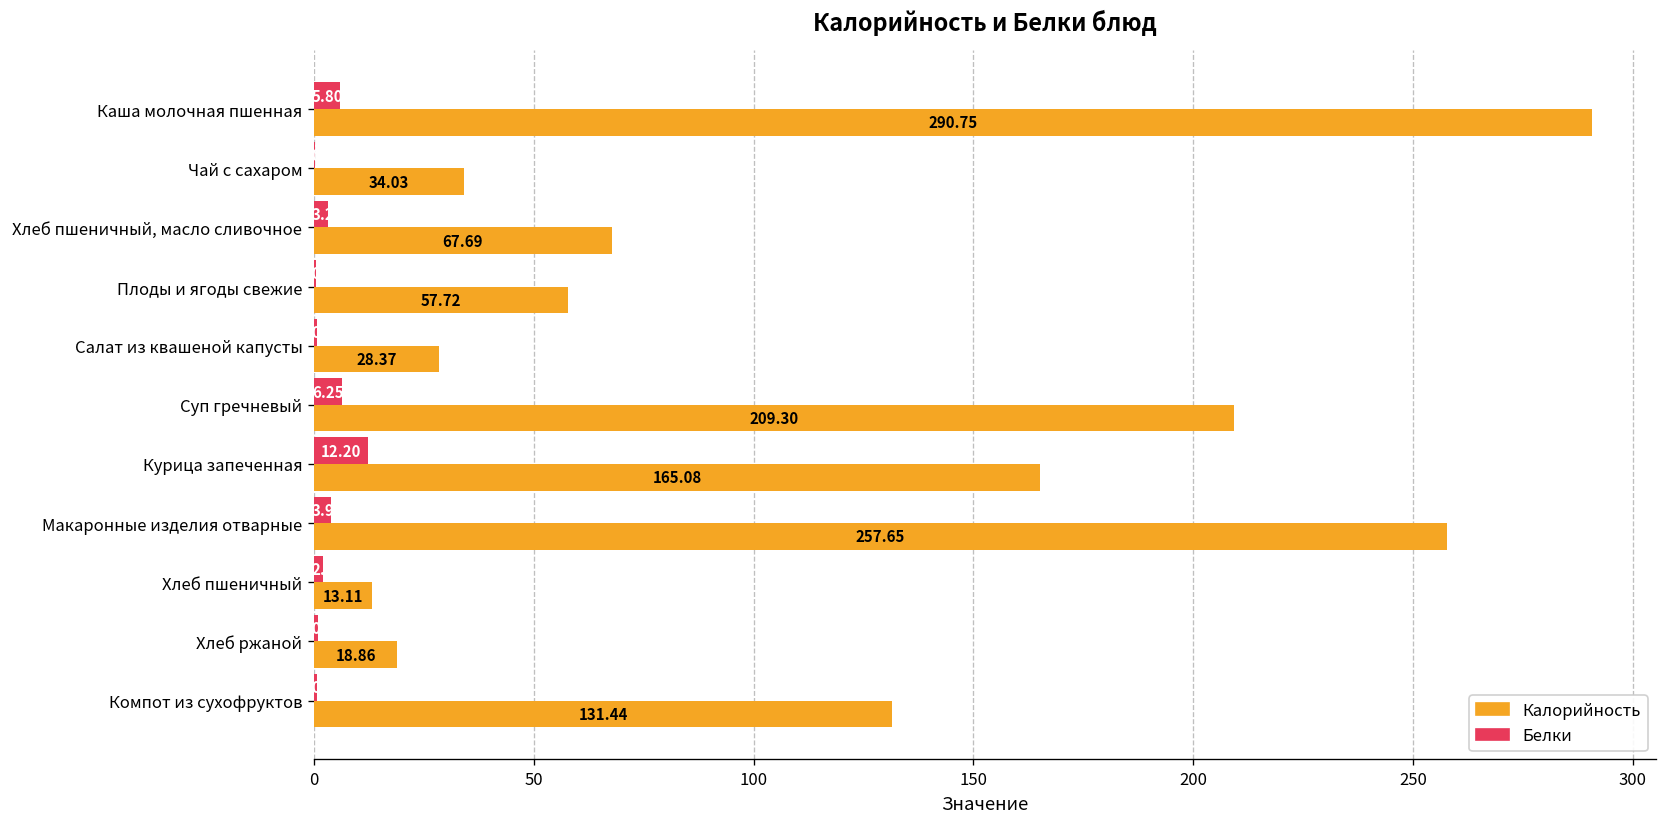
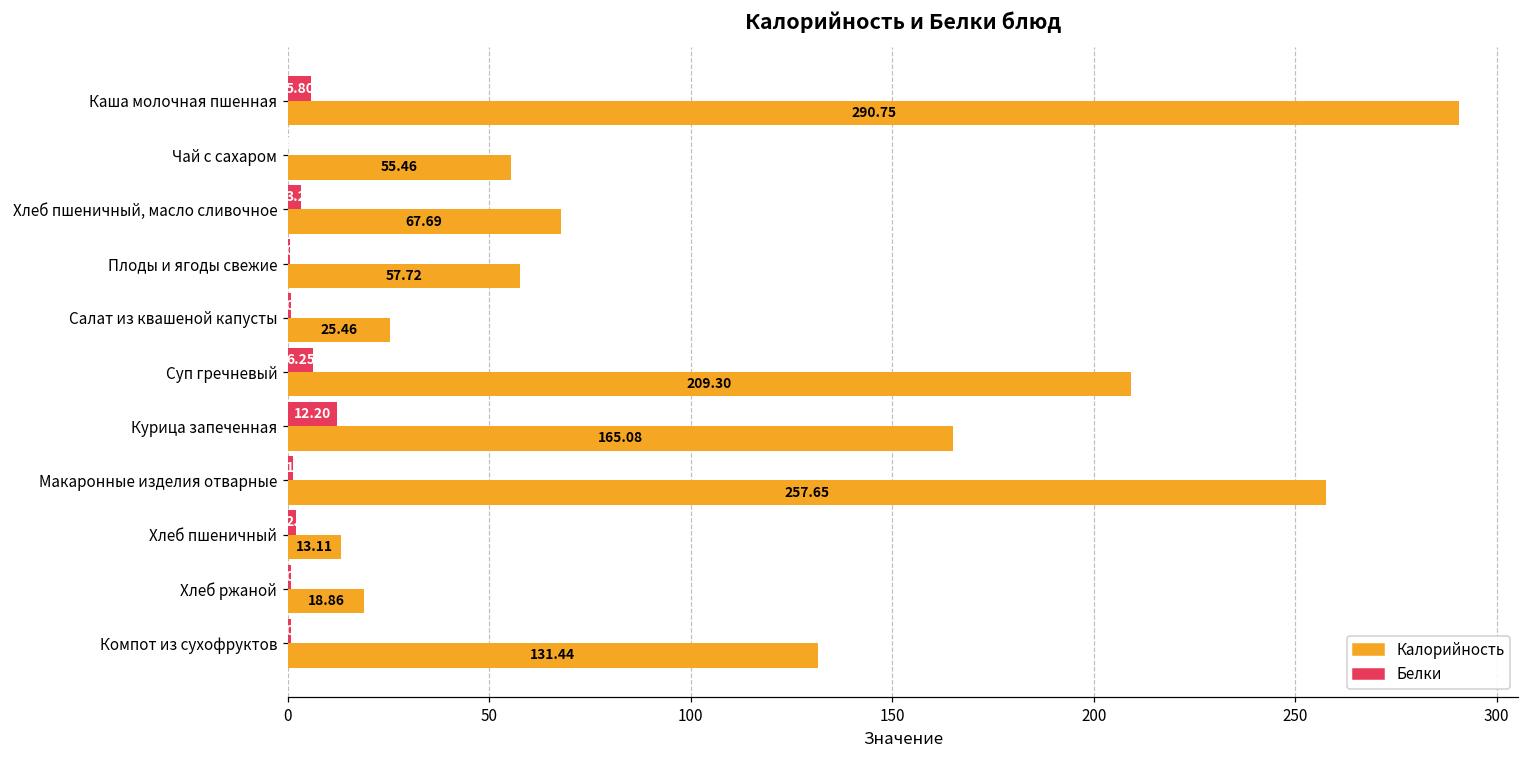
Калорийность, Чай с сахаром: 34.03 -> 55.46
Калорийность, Салат из квашеной капусты: 28.37 -> 25.46
Белки, Макаронные изделия отварные: 4 -> 1
